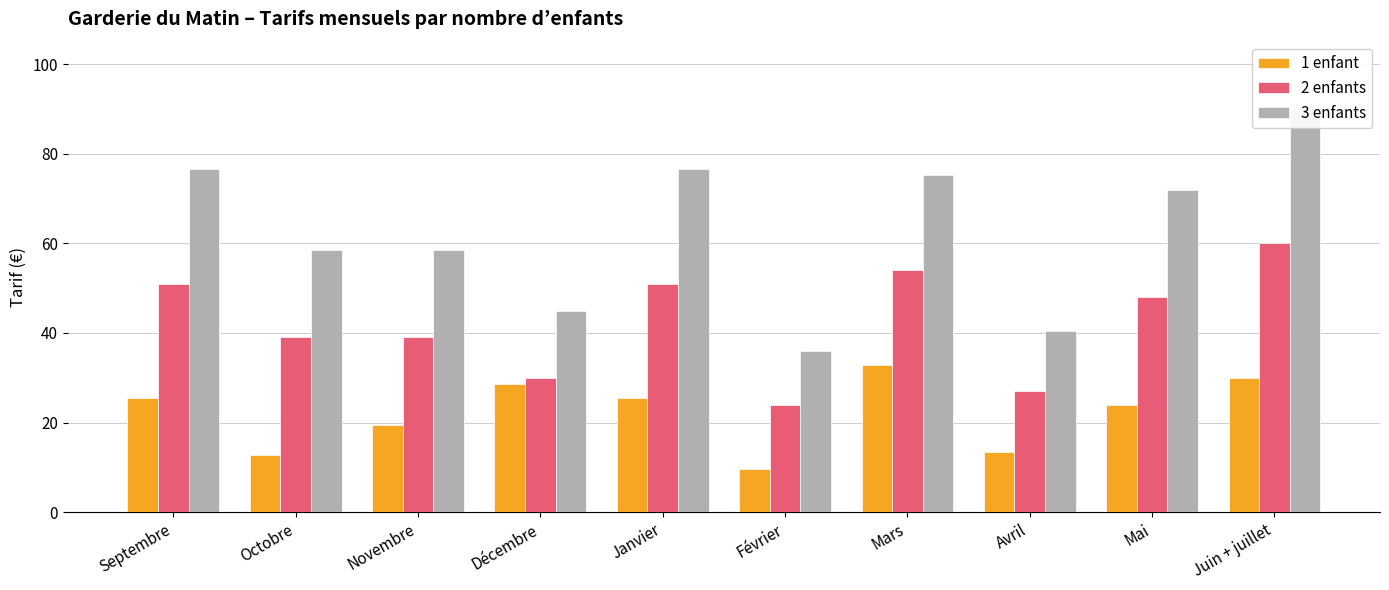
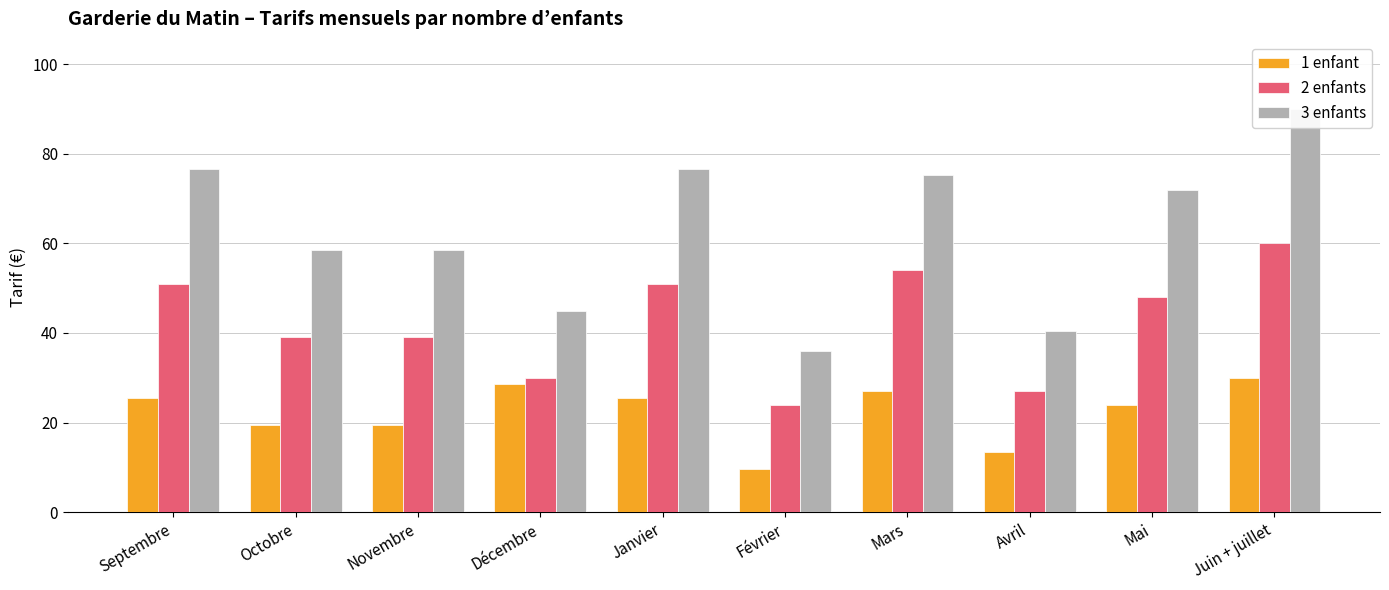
1 enfant, Octobre: 13 -> 20
1 enfant, Mars: 33 -> 27
